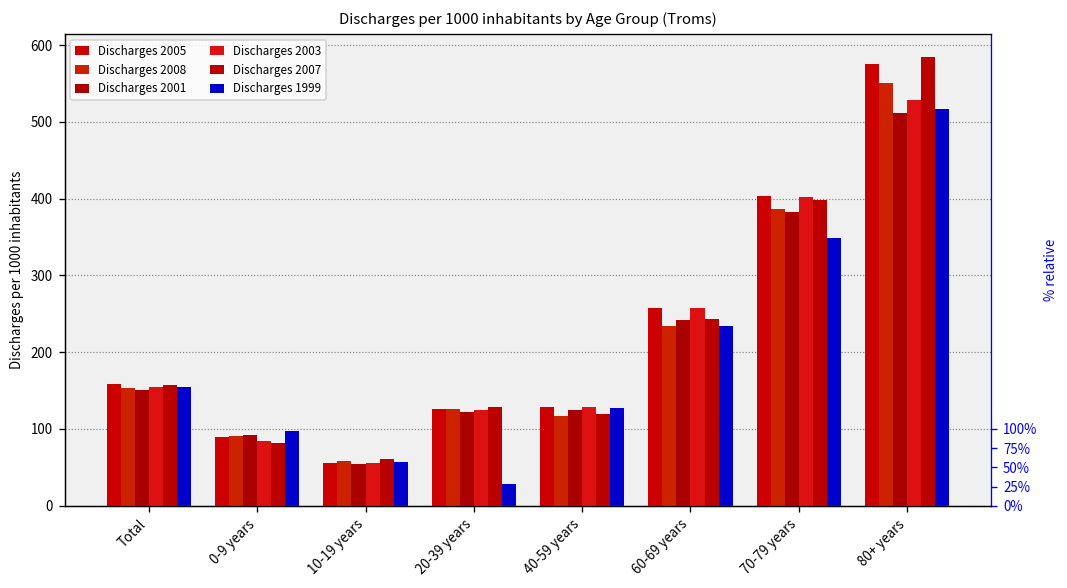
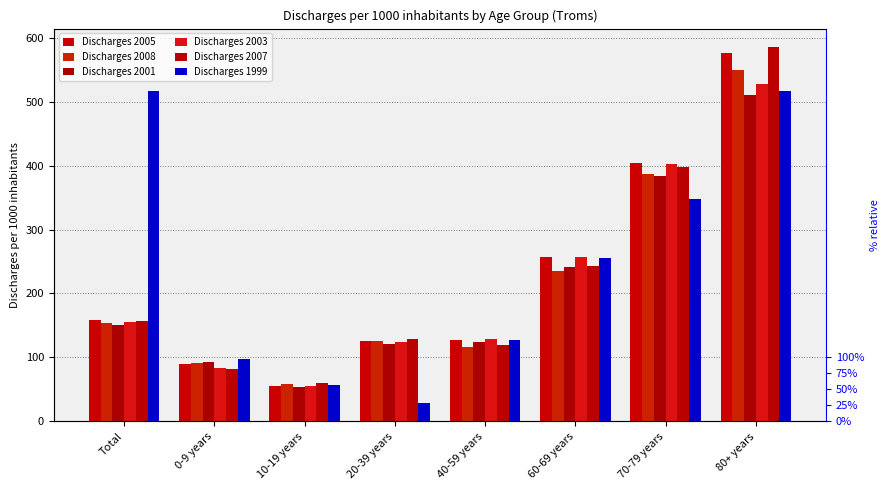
Discharges 1999, Total: 150 -> 520
Discharges 1999, 60-69 years: 230 -> 260
